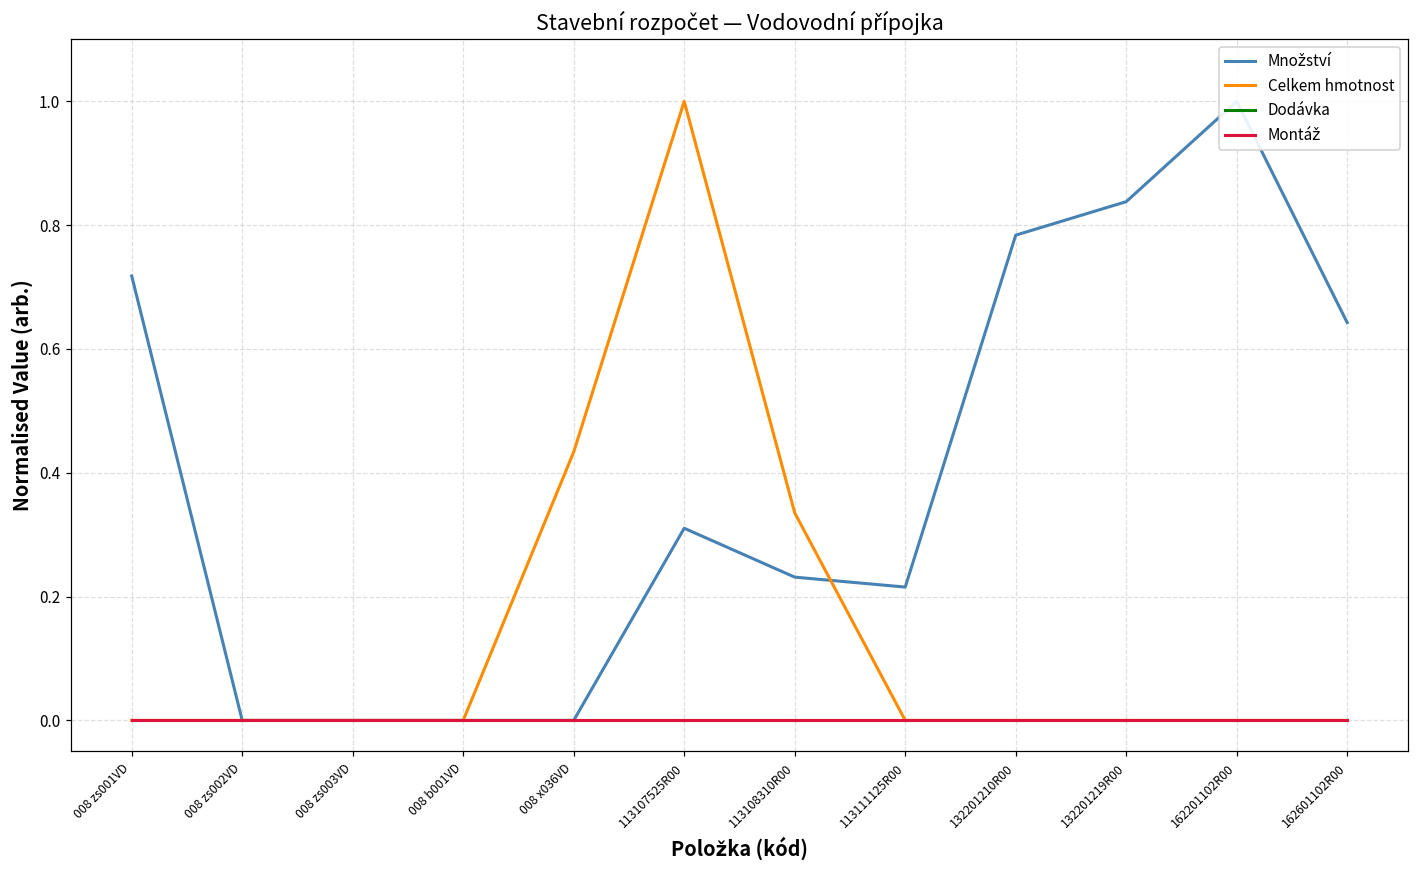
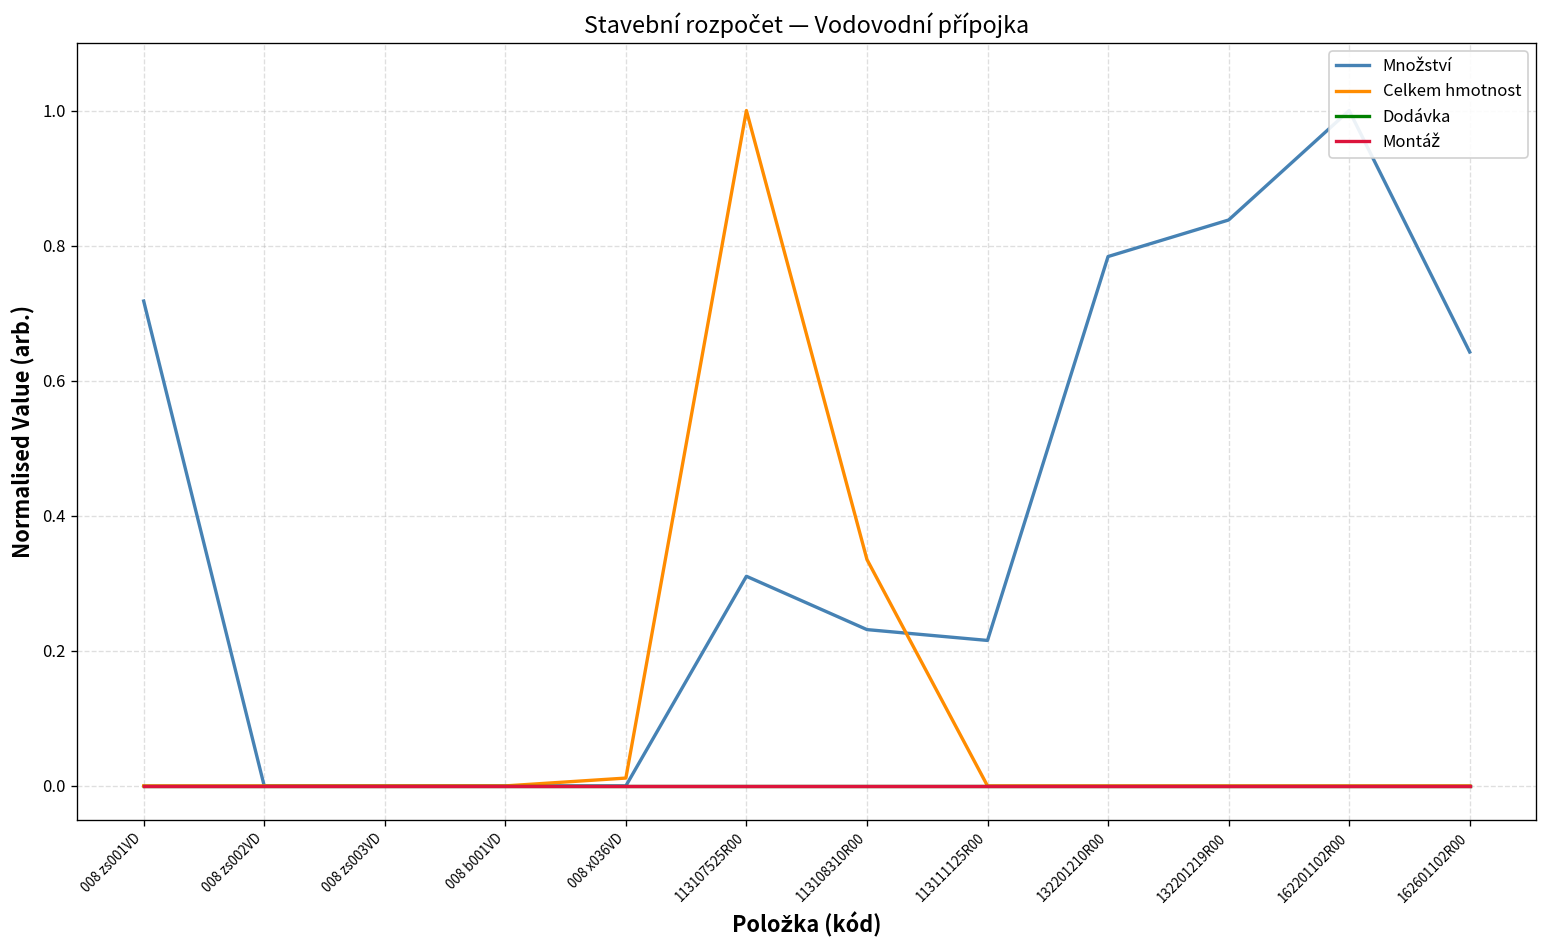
Celkem hmotnost, 008 x036VD: 0.43 -> 0.01
